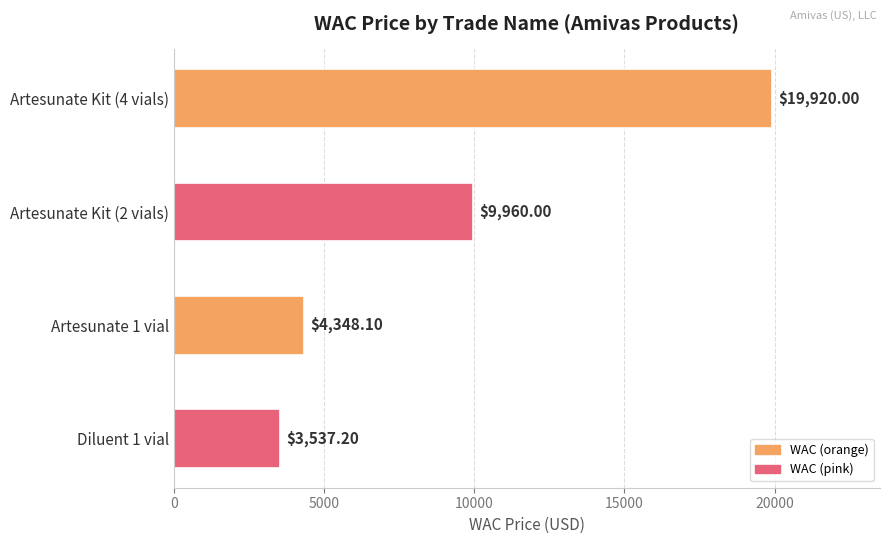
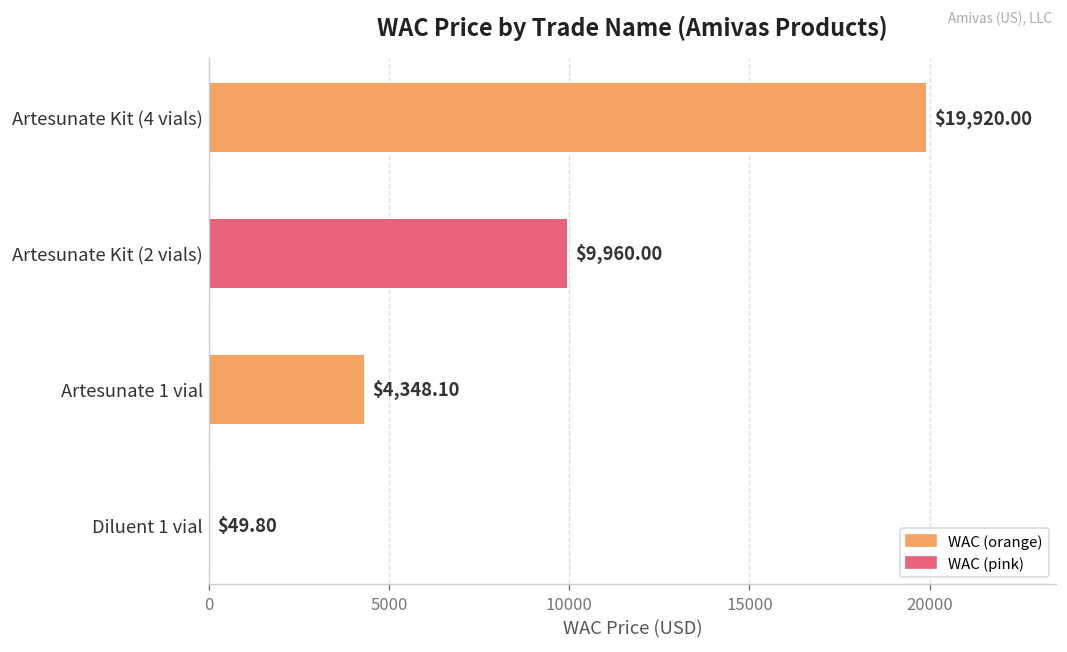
Diluent 1 vial: $3,537.20 -> $49.80
